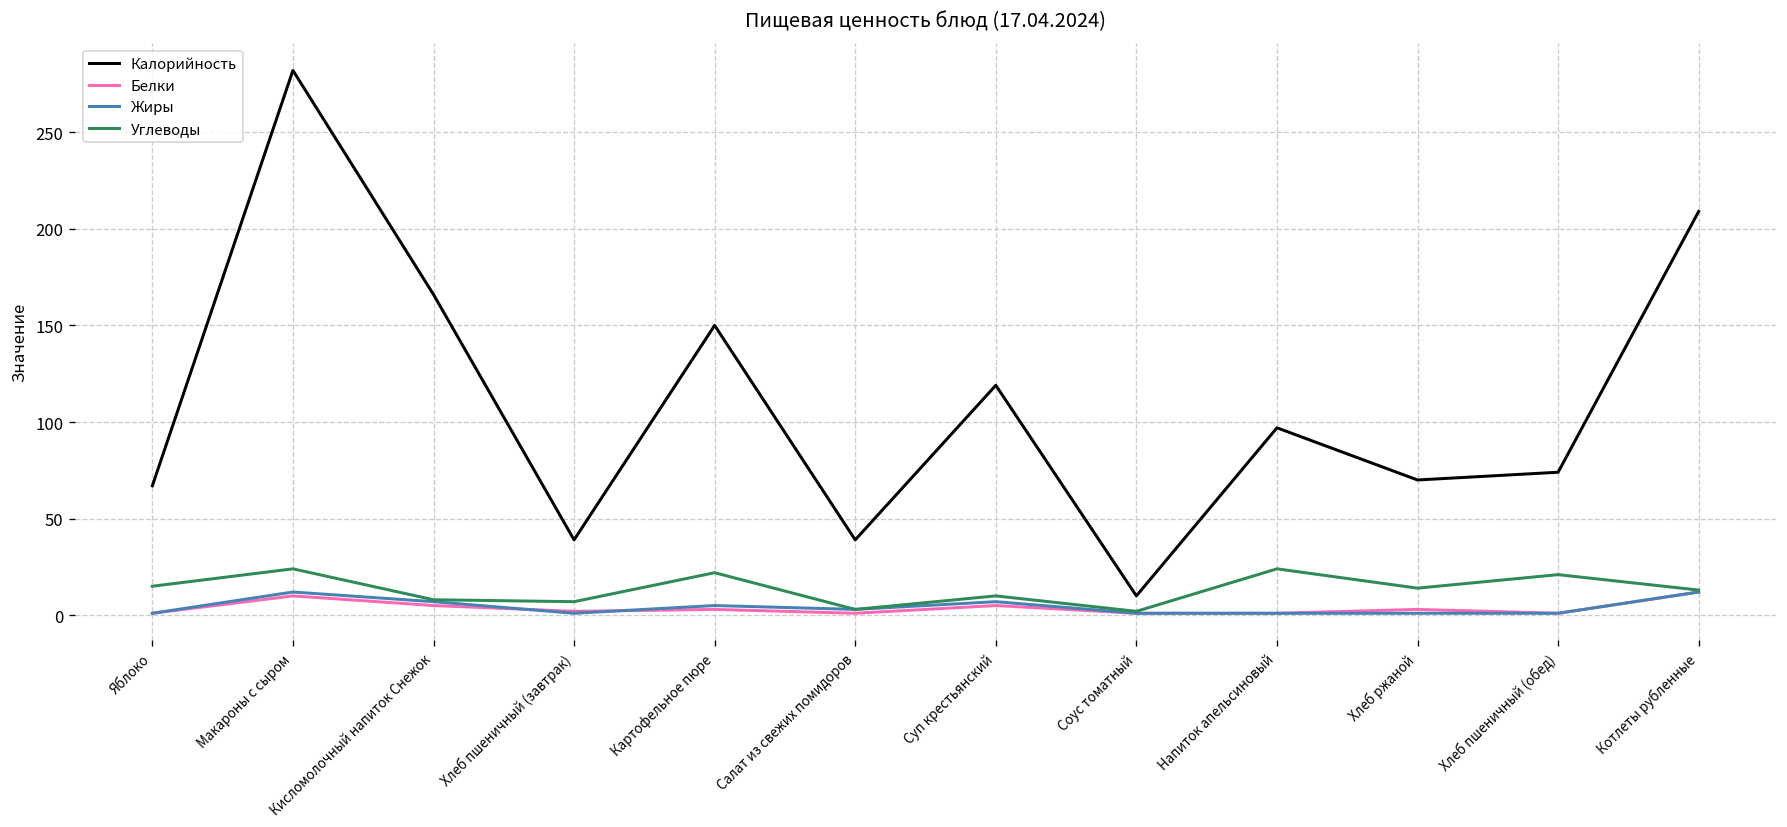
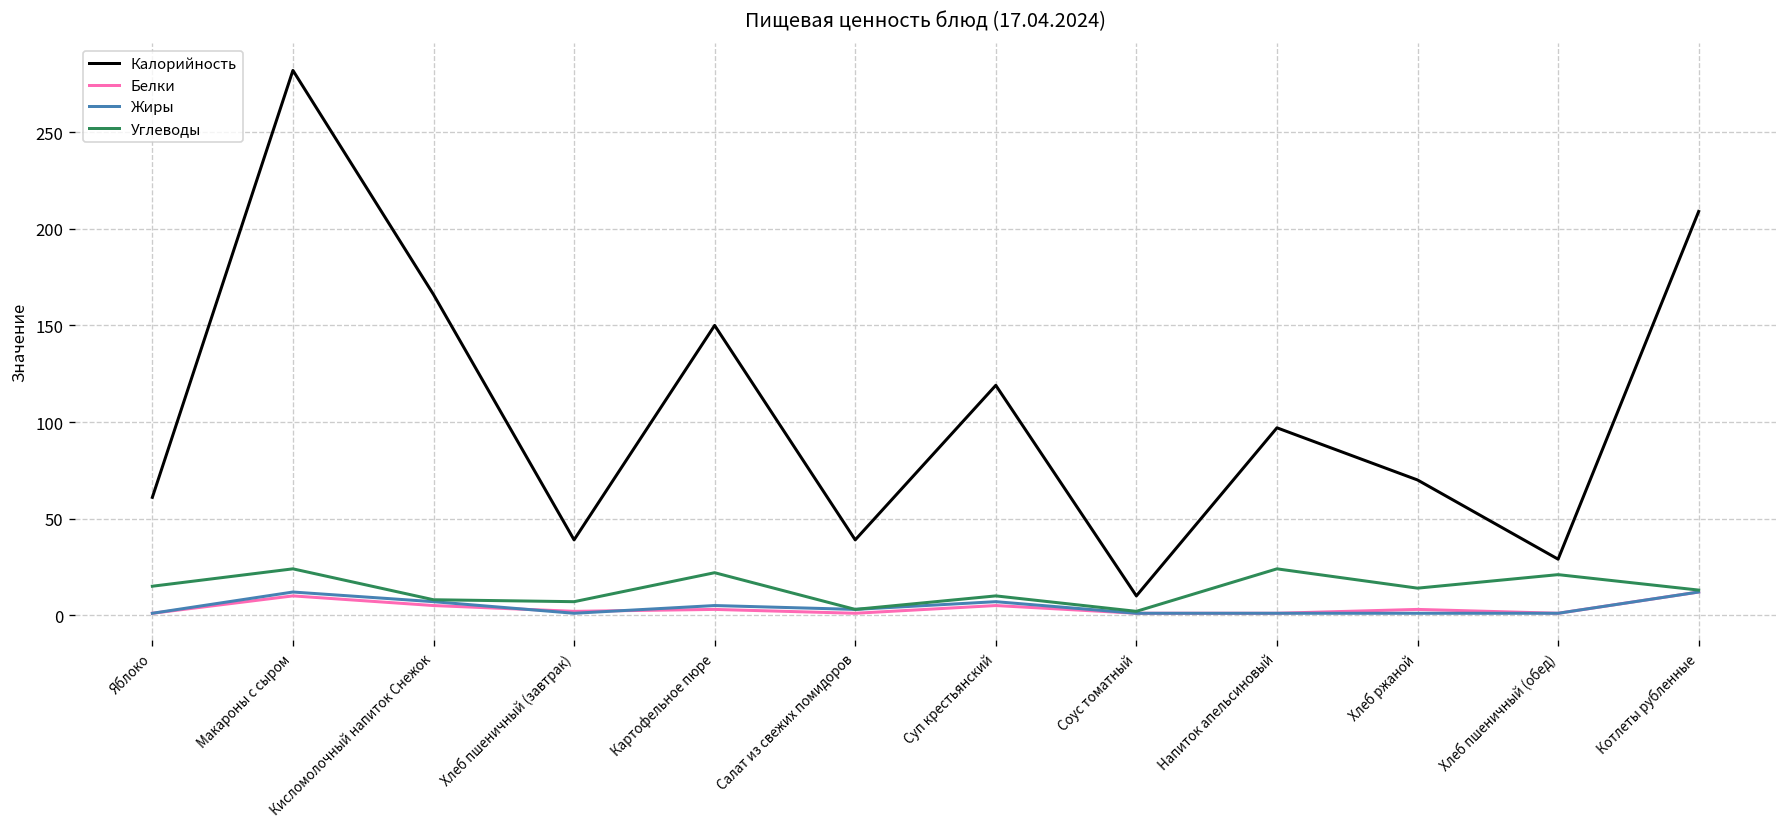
Калорийность, Яблоко: 67 -> 61
Калорийность, Хлеб пшеничный (обед): 74 -> 29
